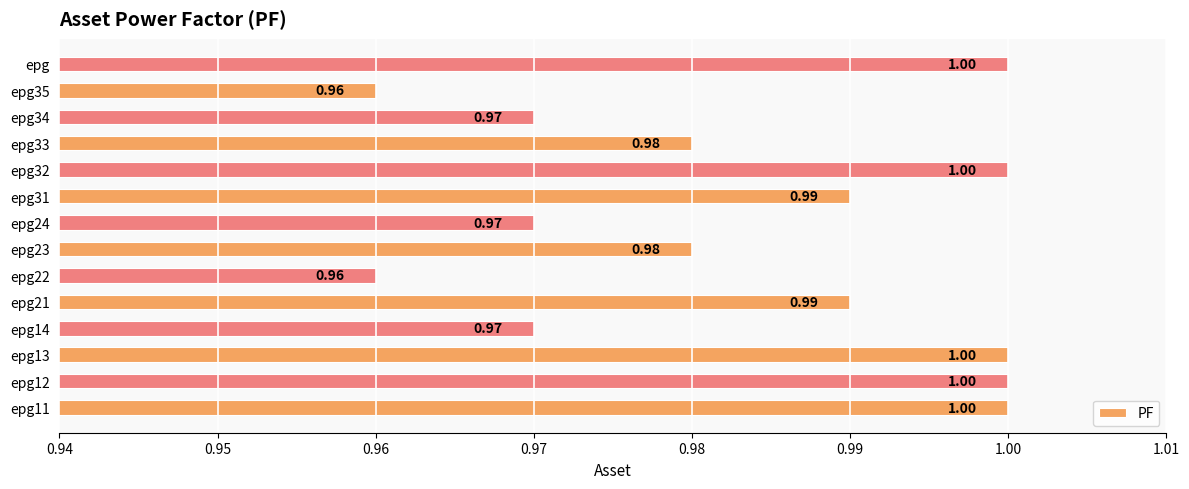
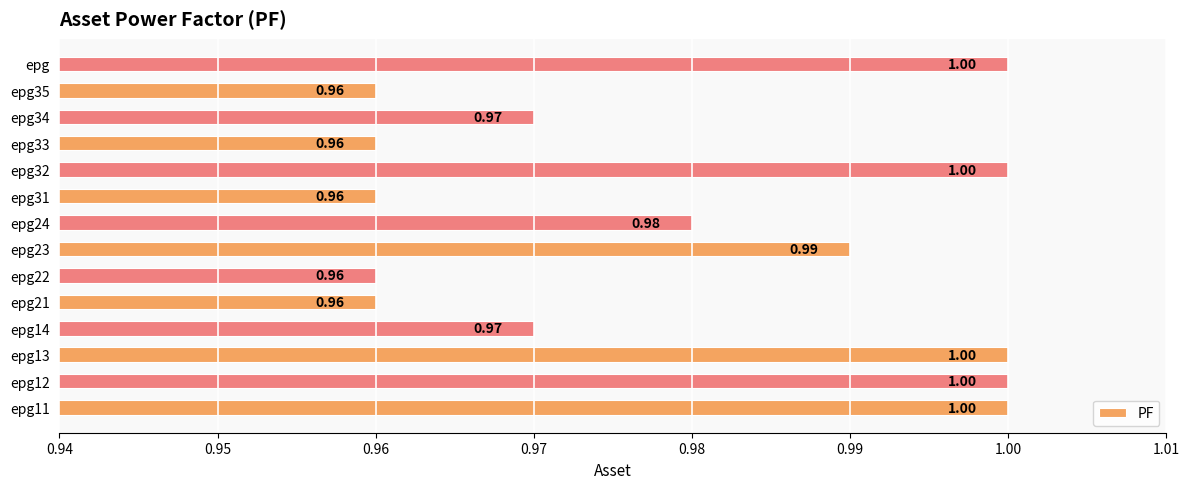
epg33: 0.98 -> 0.96
epg31: 0.99 -> 0.96
epg24: 0.97 -> 0.98
epg23: 0.98 -> 0.99
epg21: 0.99 -> 0.96
